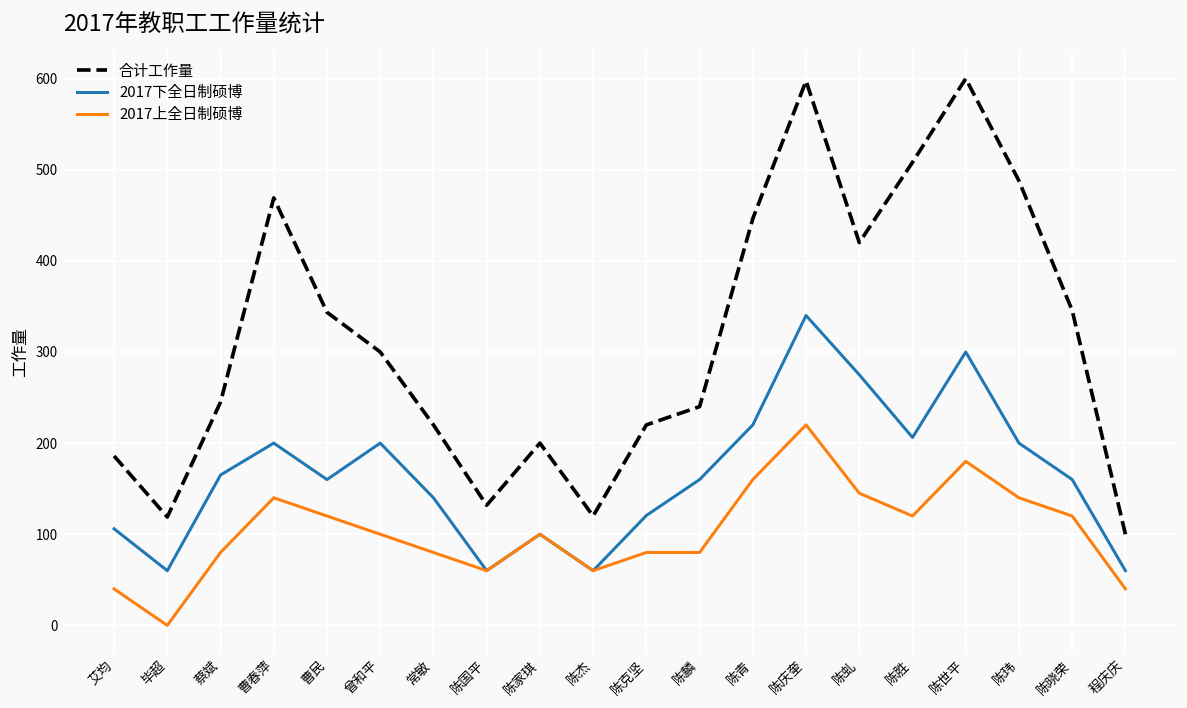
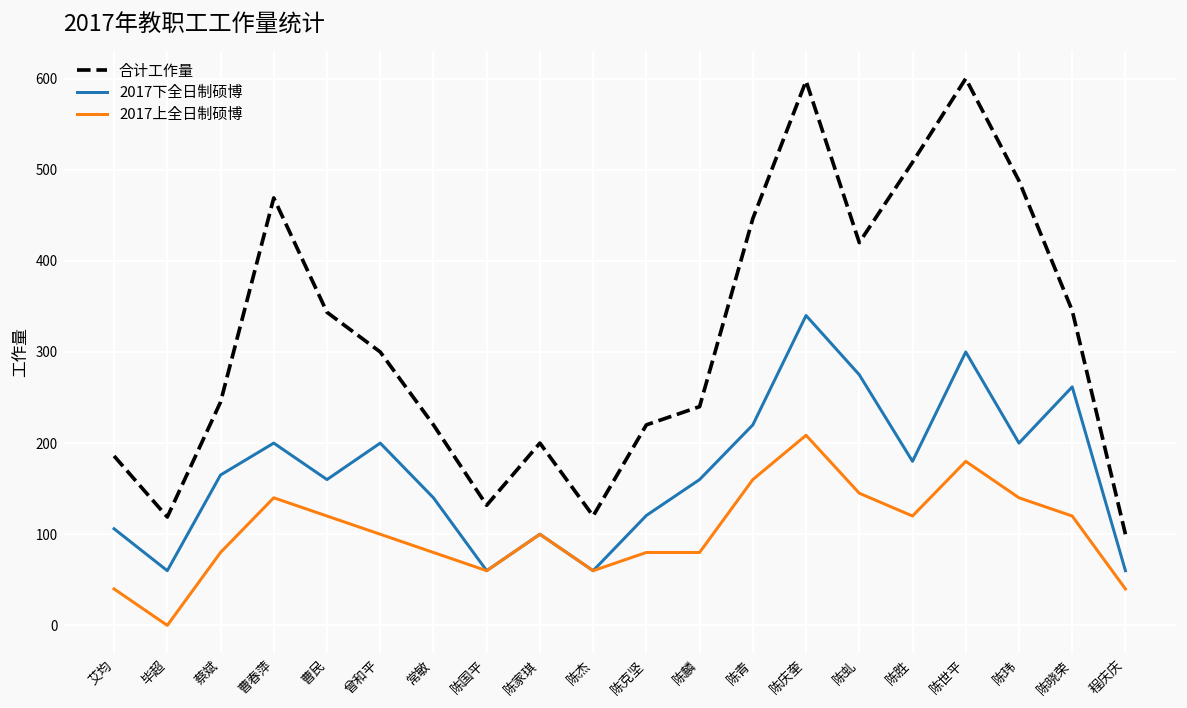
2017上全日制硕博, 陈庆奎: 220 -> 210
2017下全日制硕博, 陈胜: 210 -> 180
2017下全日制硕博, 陈晓荣: 160 -> 260
